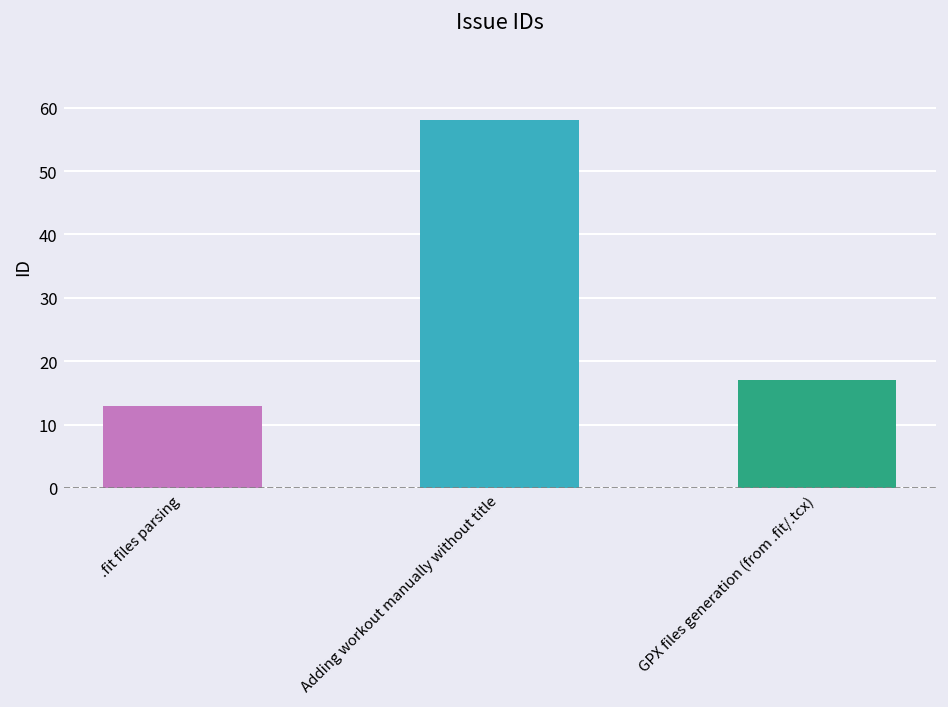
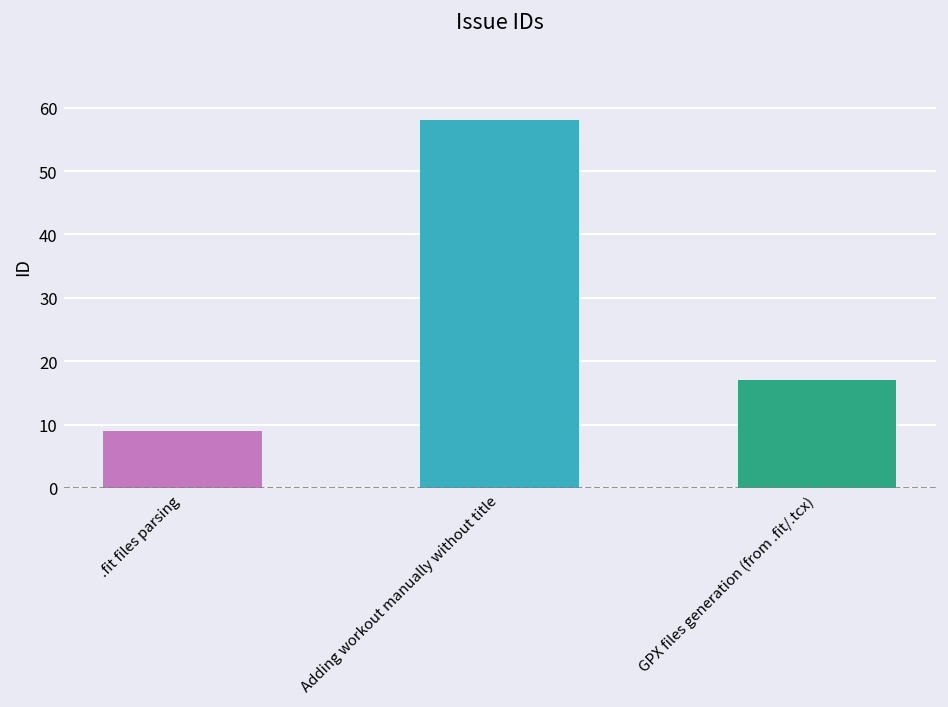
.fit files parsing: 13 -> 9
